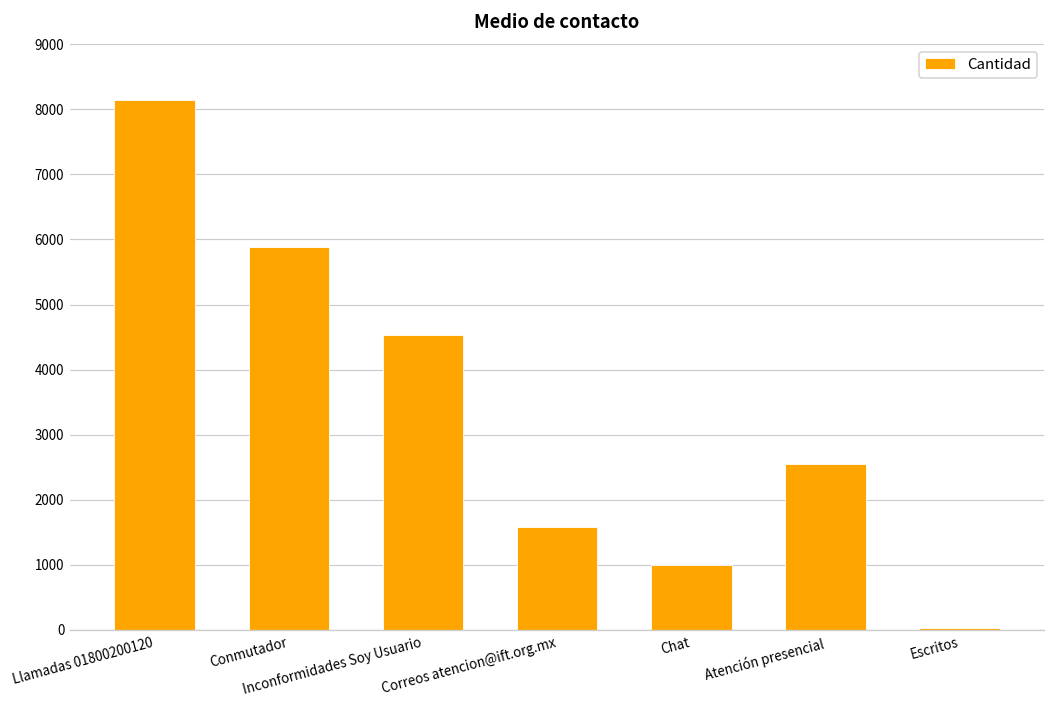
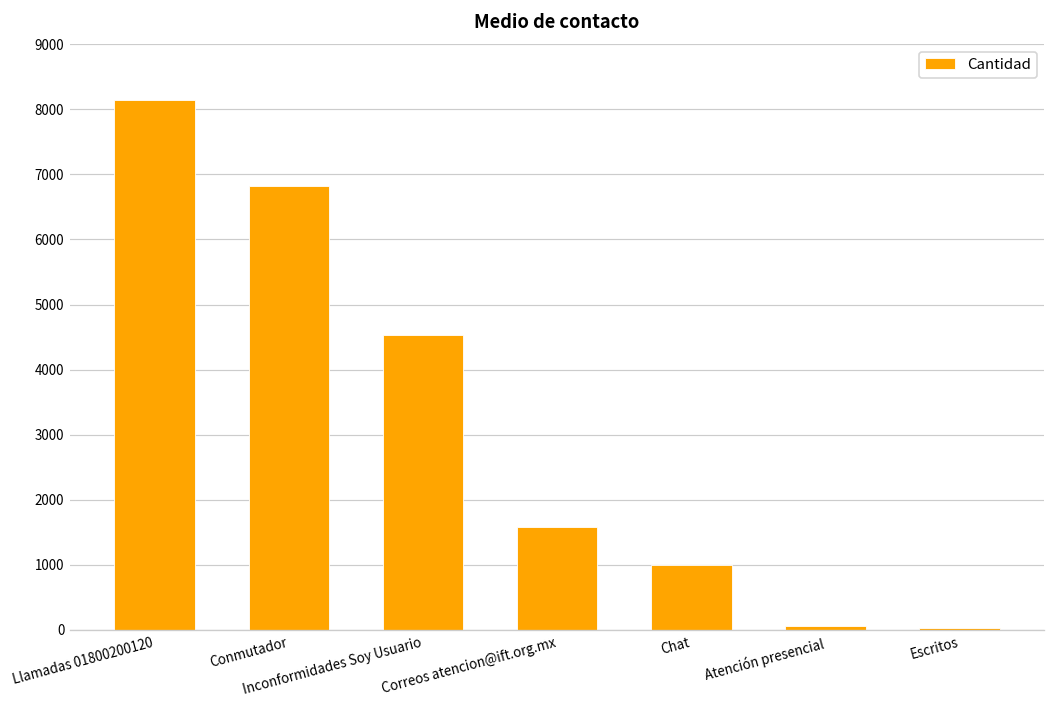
Conmutador: 5900 -> 6800
Atención presencial: 2500 -> 100
